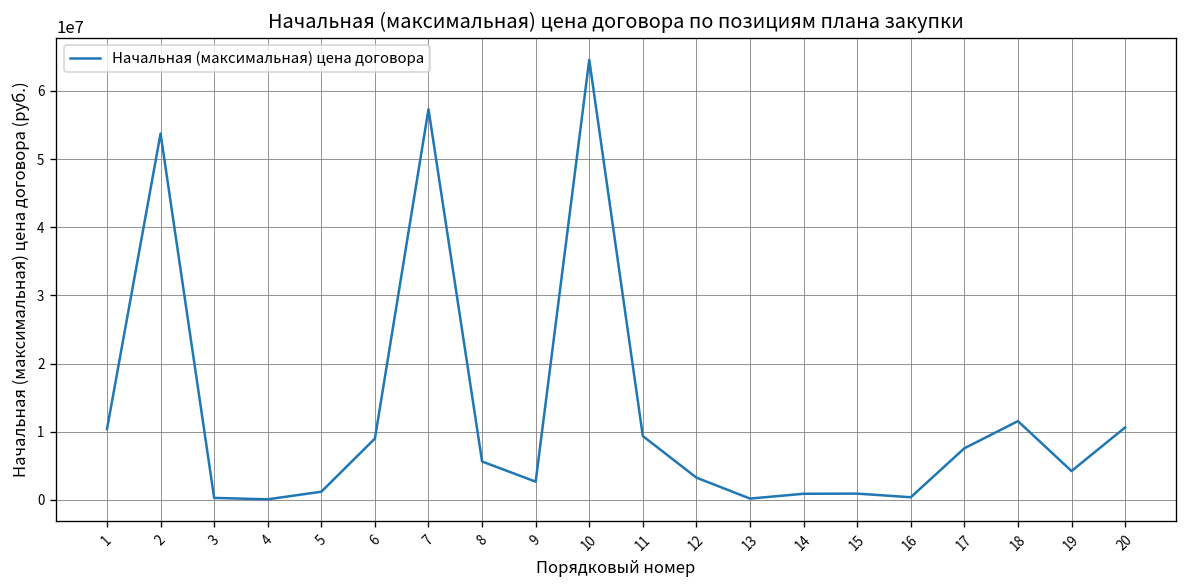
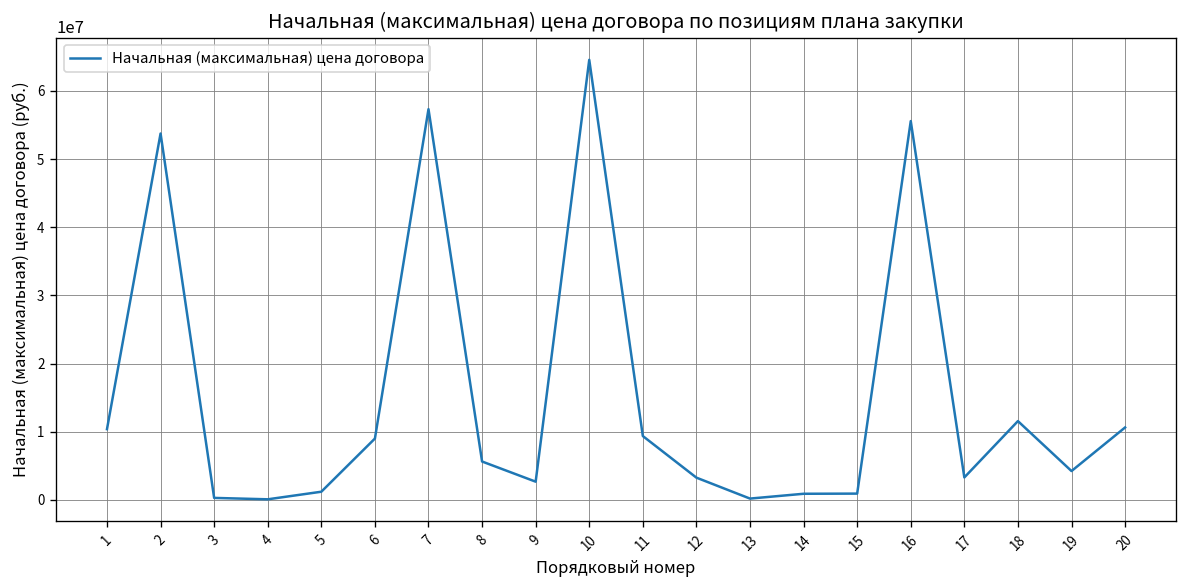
16: 0 -> 56000000
17: 8000000 -> 3000000
